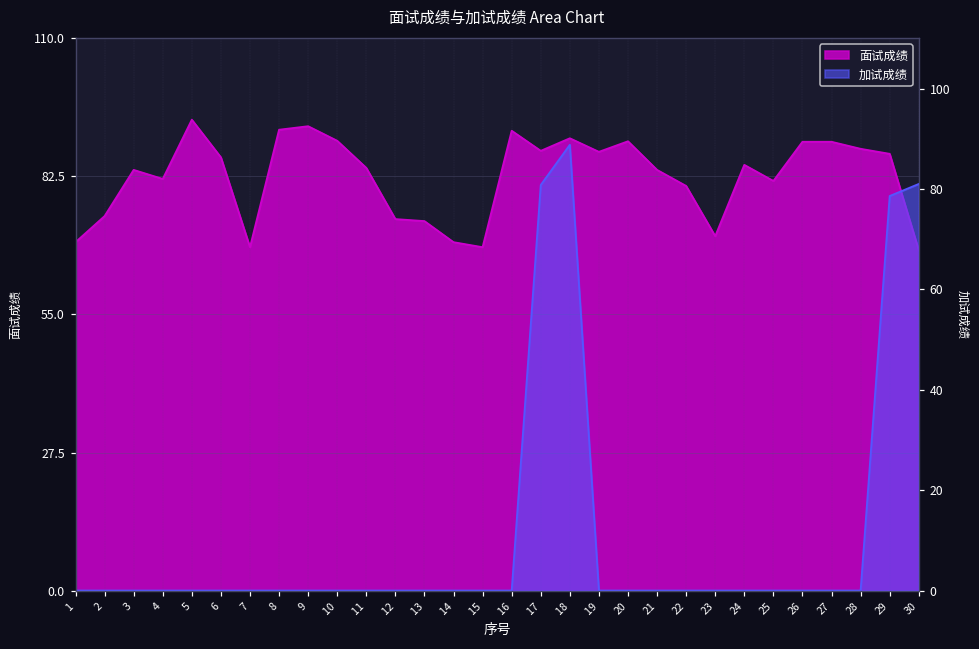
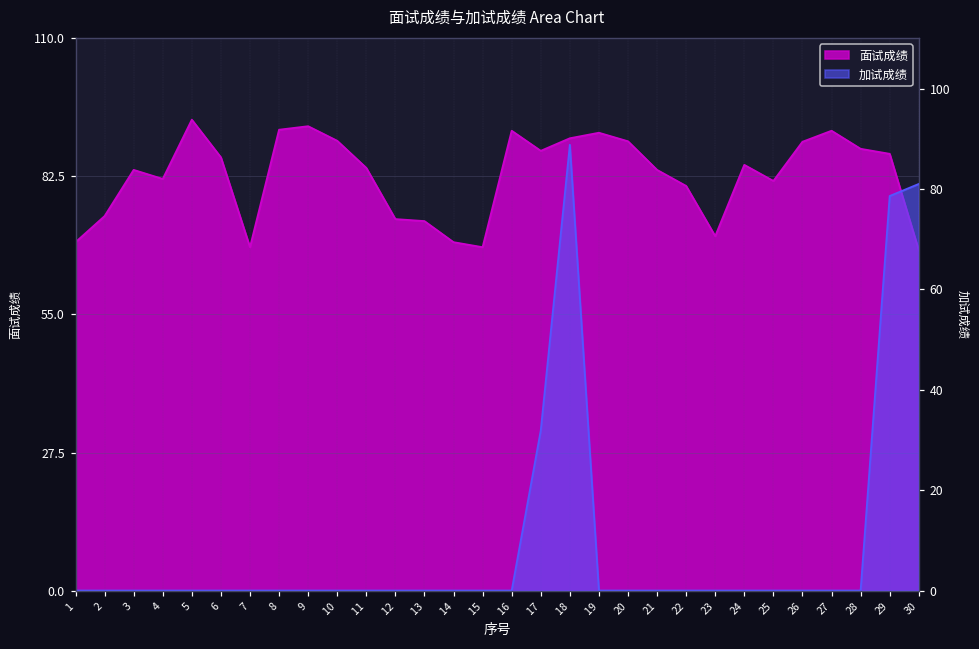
面试成绩, 19: 87 -> 91
面试成绩, 27: 89 -> 92
加试成绩, 17: 81 -> 32
